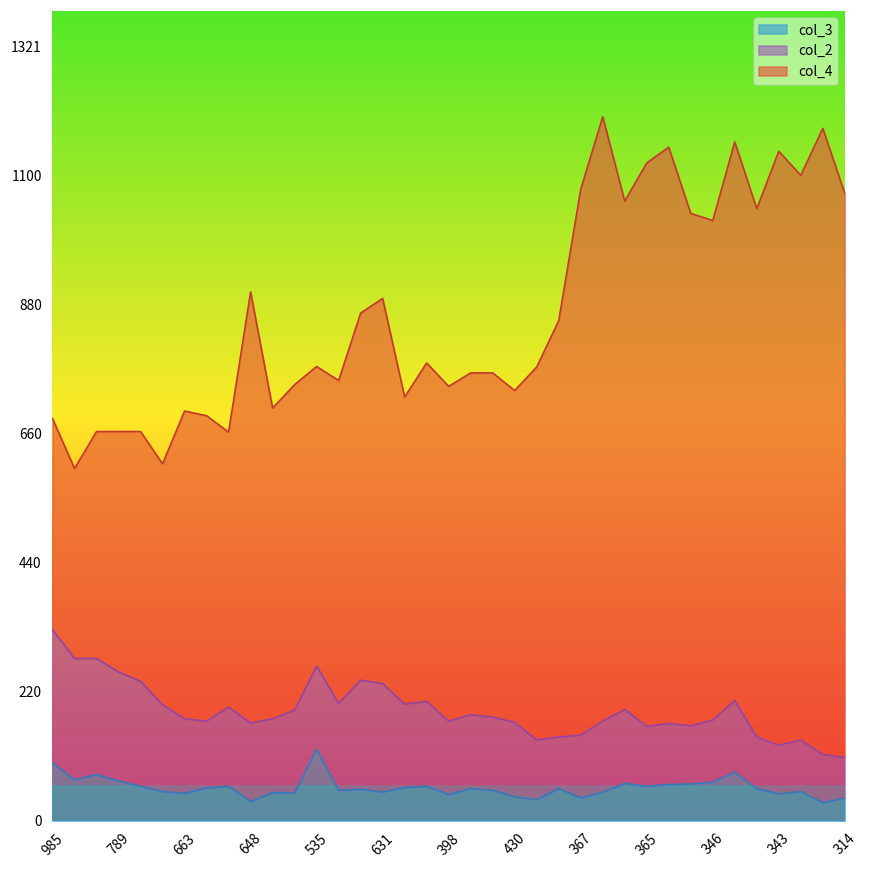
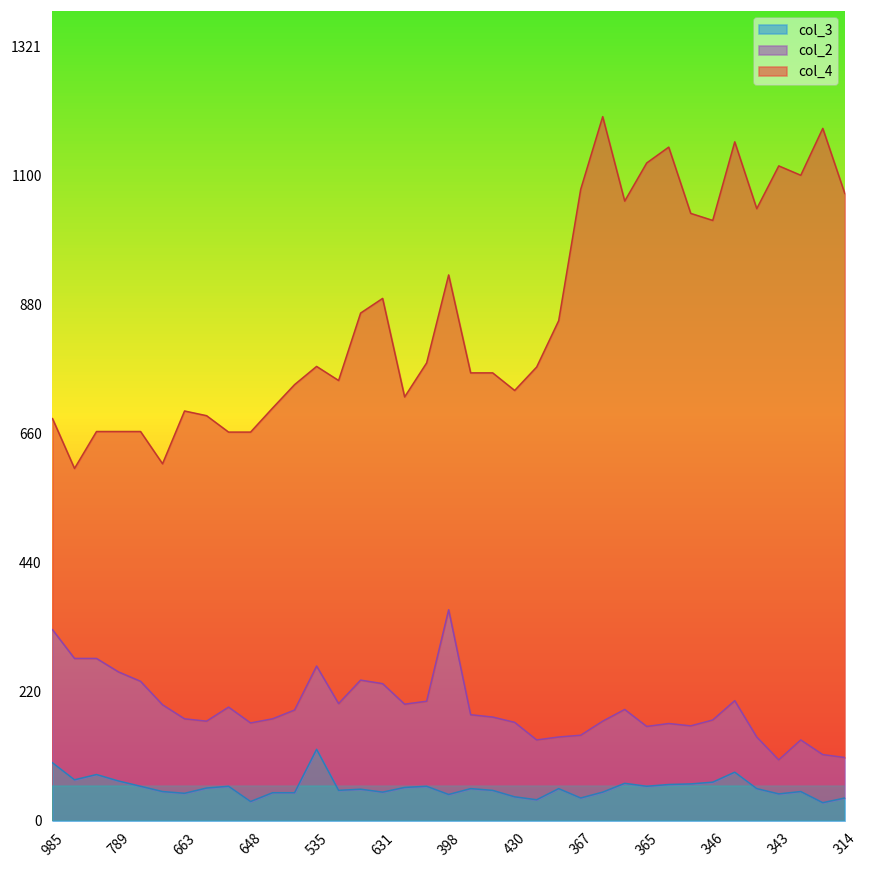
col_4, 648: 740 -> 500
col_2, 398: 130 -> 320
col_2, 343: 80 -> 60
